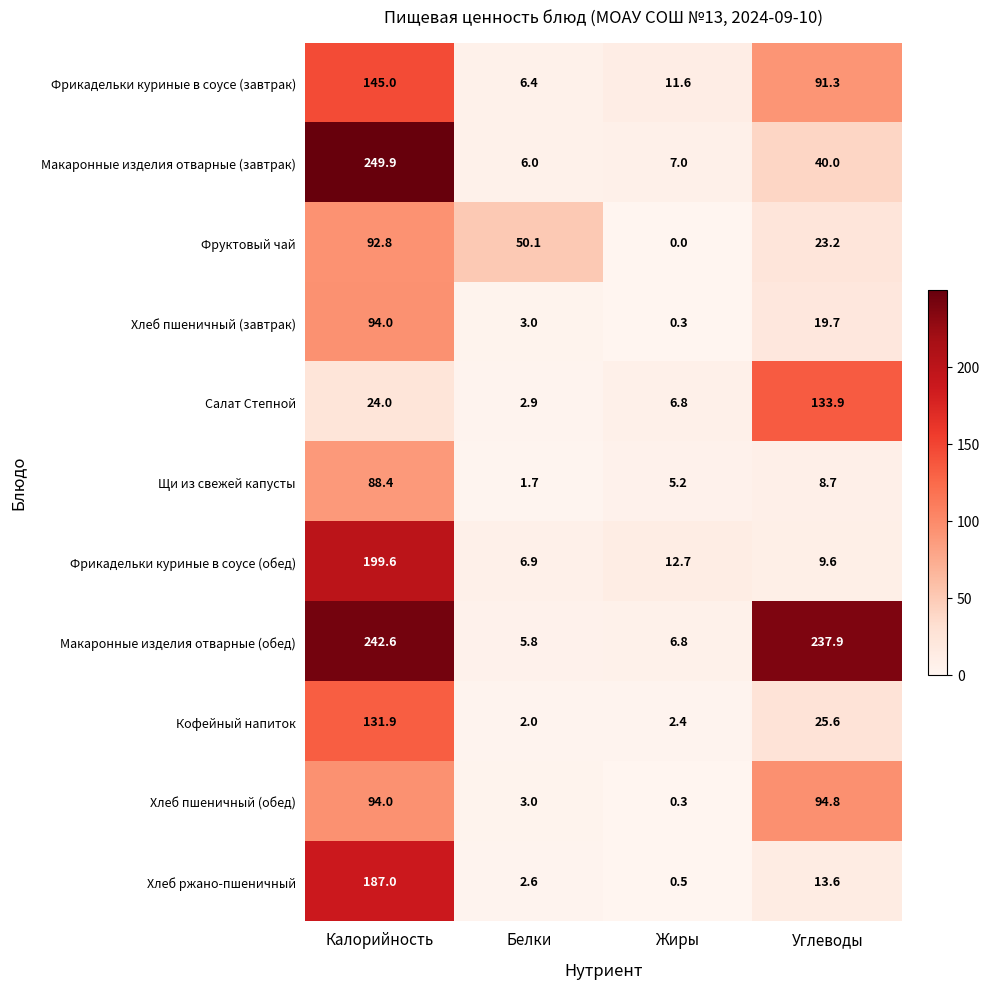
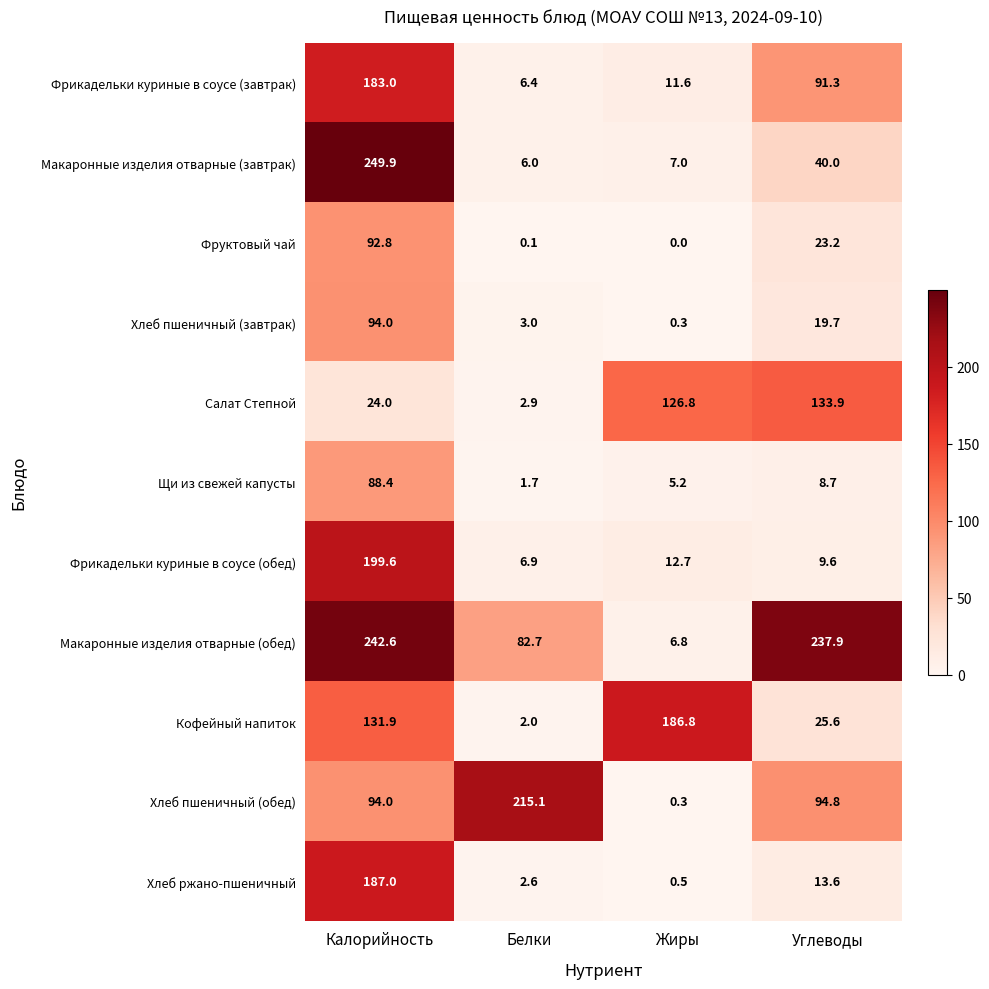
Фрикадельки куриные в соусе (завтрак), Калорийность: 145.0 -> 183.0
Фруктовый чай, Белки: 50.1 -> 0.1
Салат Степной, Жиры: 6.8 -> 126.8
Макаронные изделия отварные (обед), Белки: 5.8 -> 82.7
Кофейный напиток, Жиры: 2.4 -> 186.8
Хлеб пшеничный (обед), Белки: 3.0 -> 215.1
